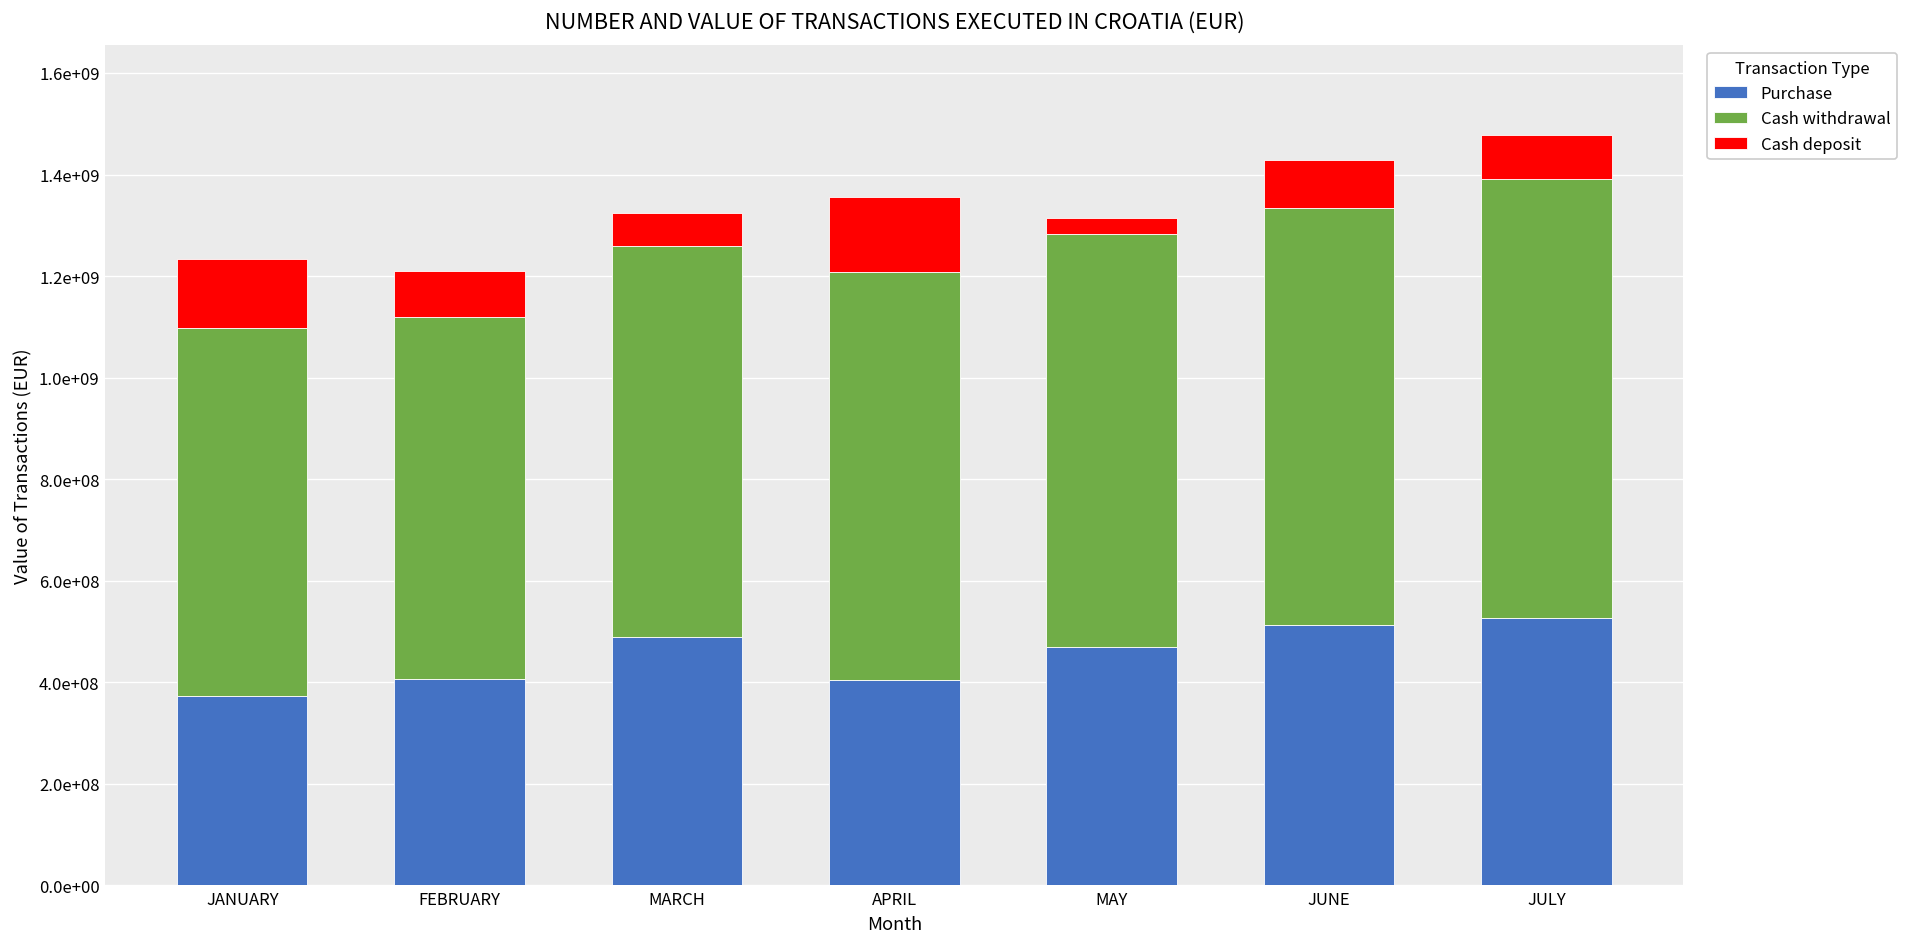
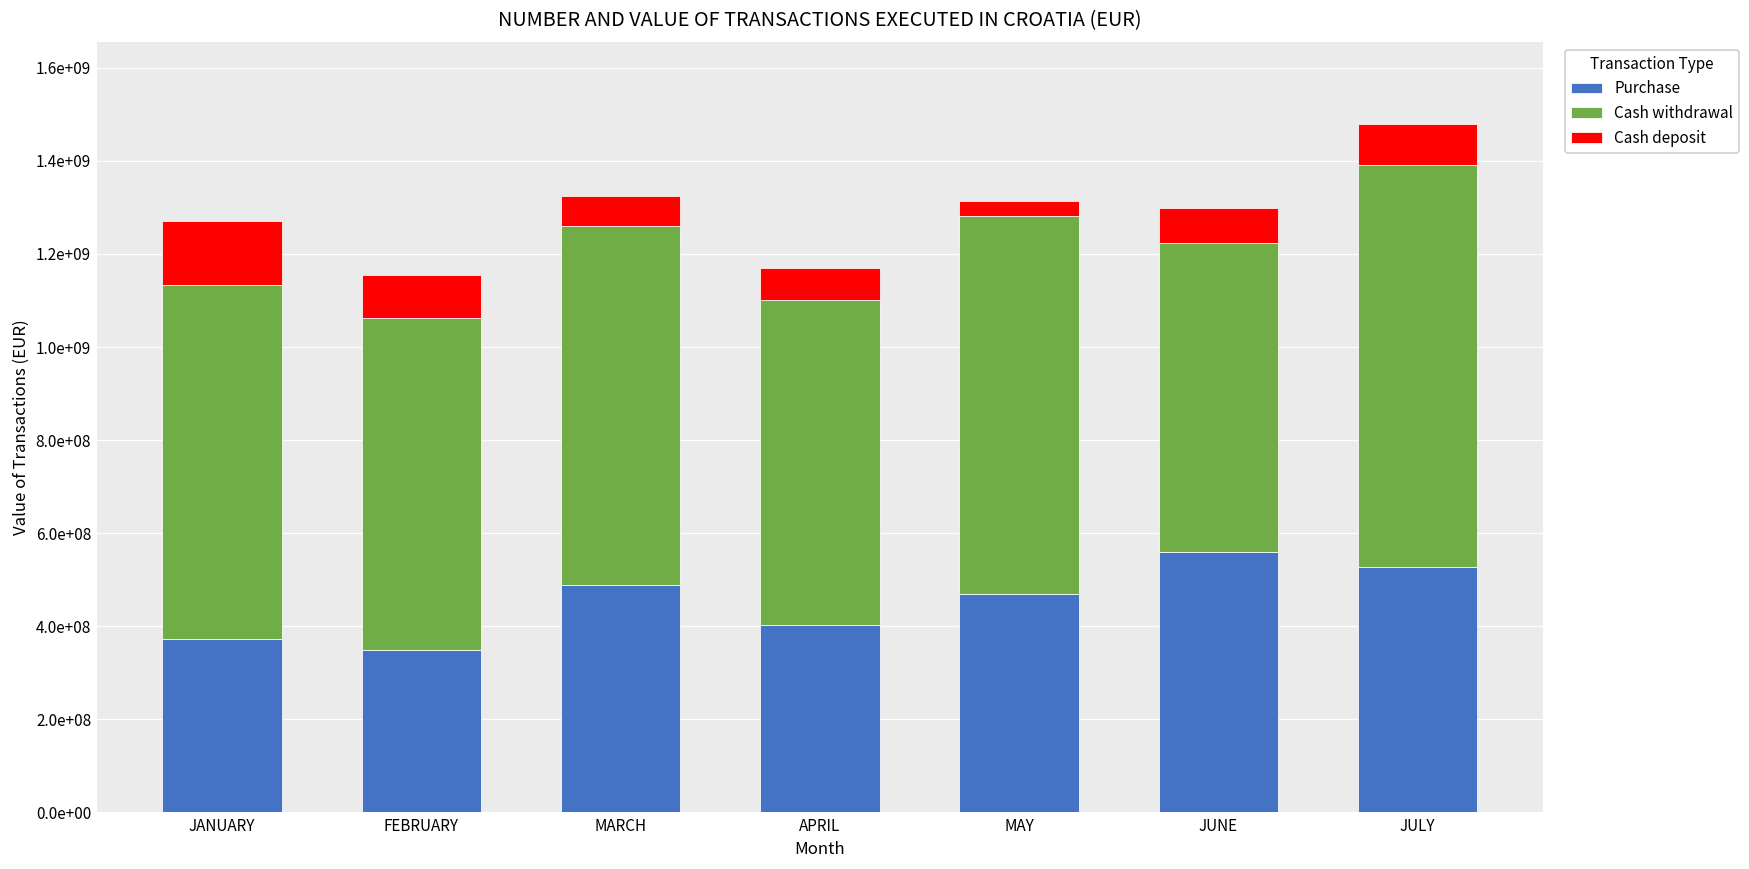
Cash withdrawal, JANUARY: 720000000 -> 760000000
Purchase, FEBRUARY: 410000000 -> 350000000
Cash withdrawal, APRIL: 800000000 -> 700000000
Cash deposit, APRIL: 150000000 -> 70000000
Purchase, JUNE: 510000000 -> 560000000
Cash withdrawal, JUNE: 820000000 -> 660000000
Cash deposit, JUNE: 90000000 -> 70000000
